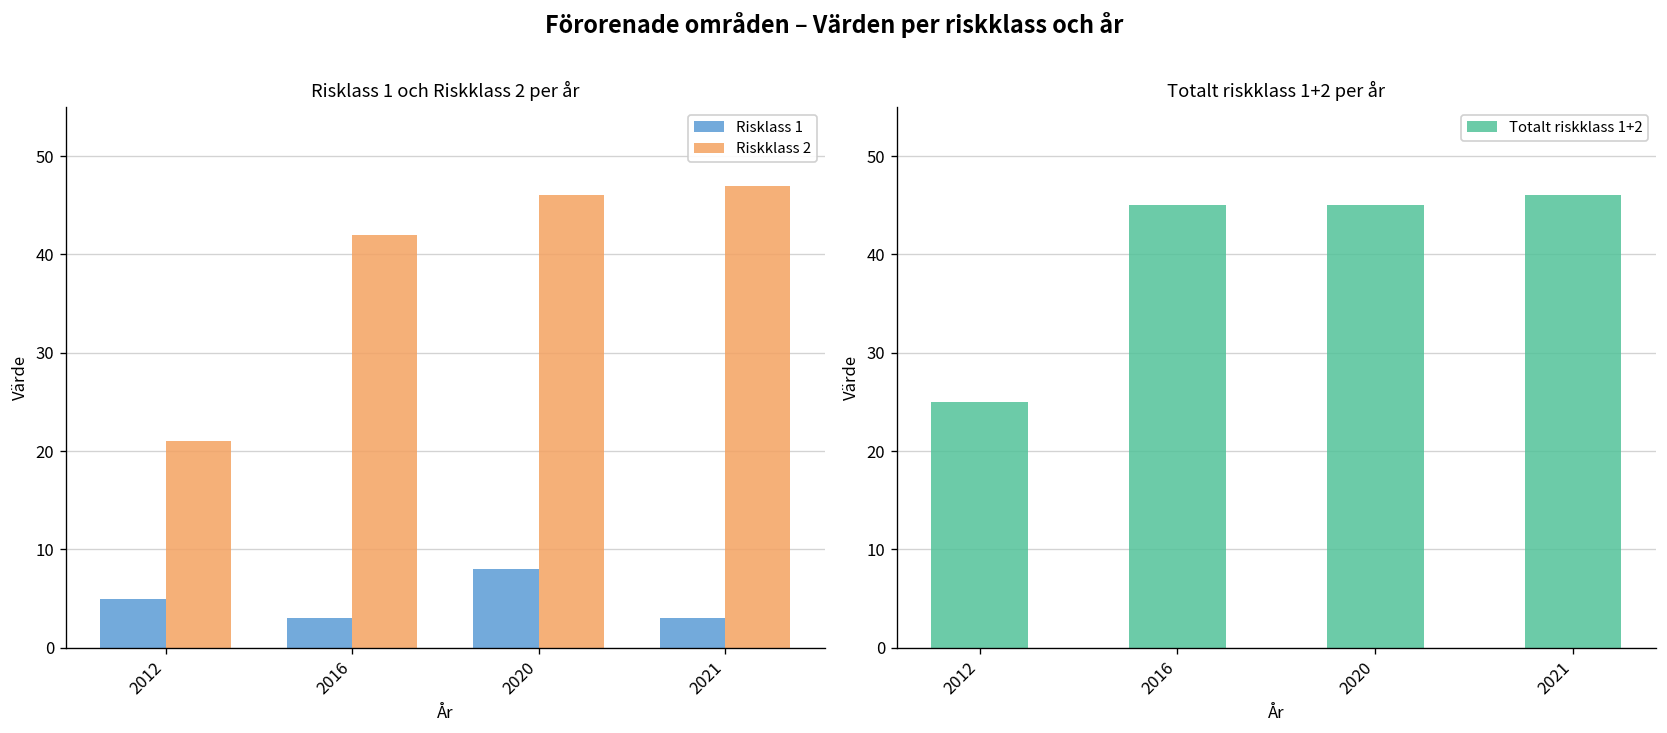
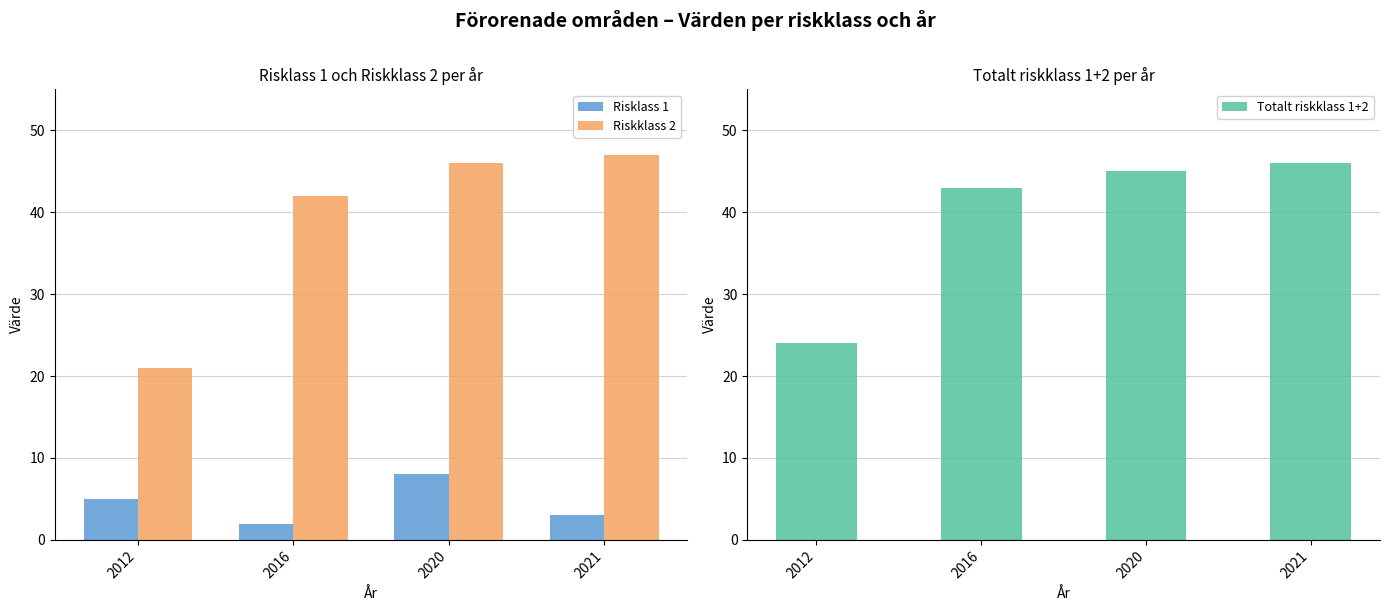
Risklass 1 och Riskklass 2 per år, Risklass 1, 2016: 3 -> 2
Totalt riskklass 1+2 per år, 2012: 25 -> 24
Totalt riskklass 1+2 per år, 2016: 45 -> 43
